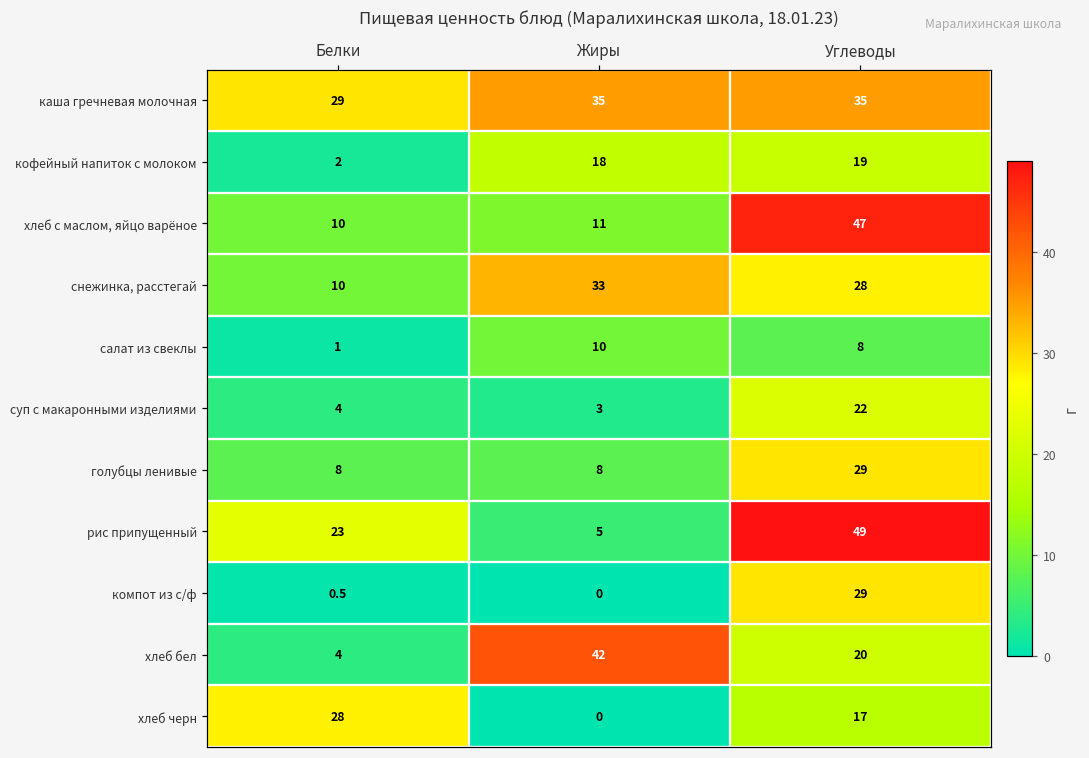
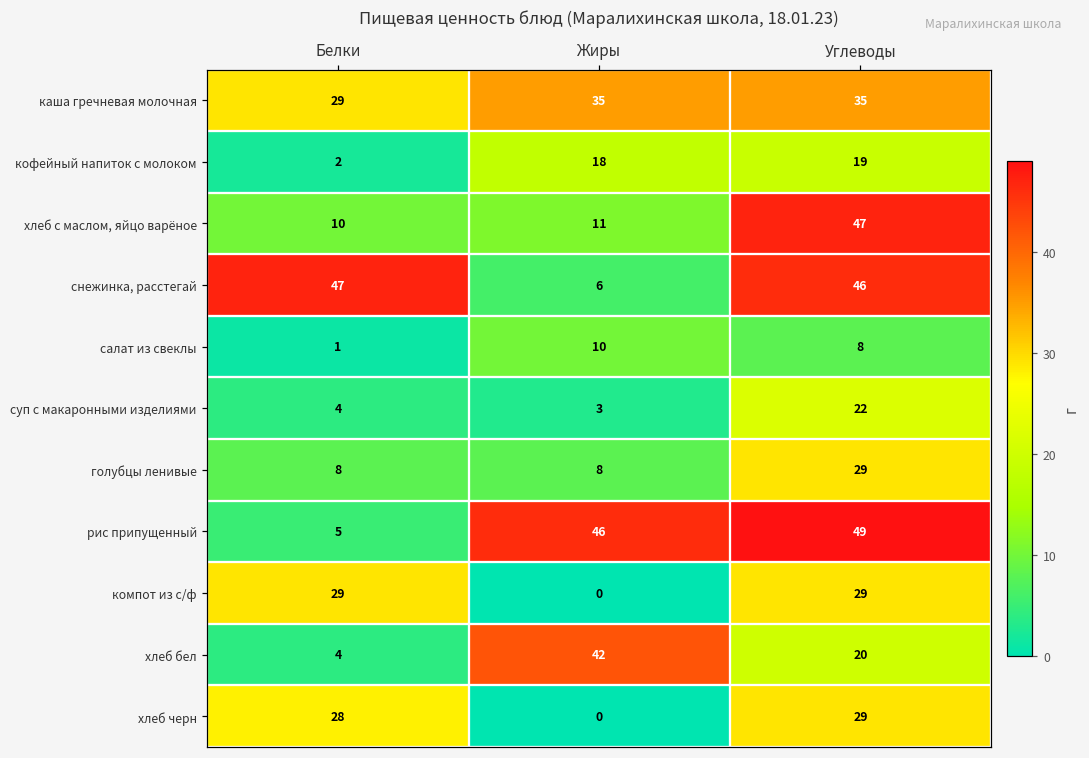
снежинка, расстегай, Белки: 10 -> 47
снежинка, расстегай, Жиры: 33 -> 6
снежинка, расстегай, Углеводы: 28 -> 46
рис припущенный, Белки: 23 -> 5
рис припущенный, Жиры: 5 -> 46
компот из с/ф, Белки: 0.5 -> 29
хлеб черн, Углеводы: 17 -> 29
